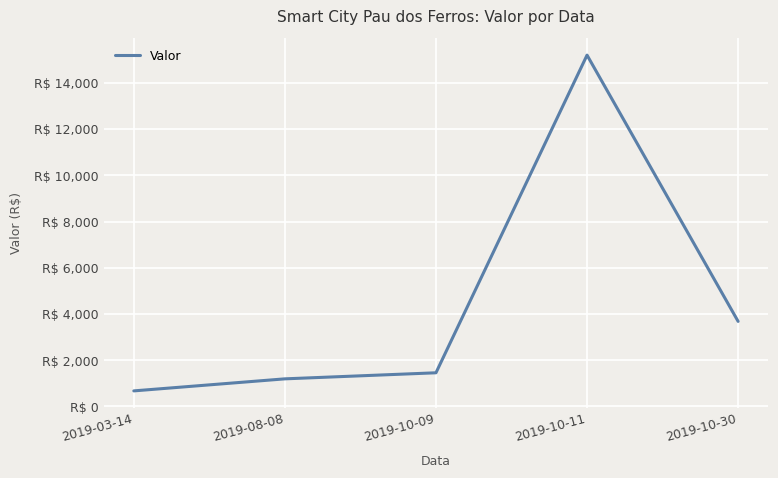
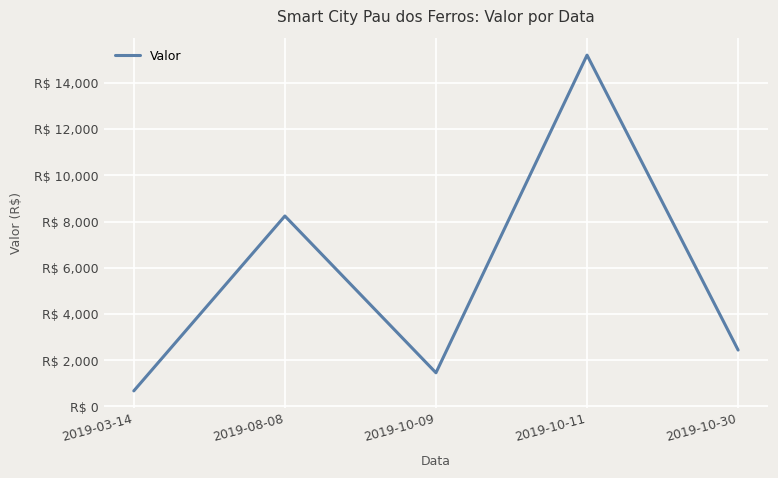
2019-08-08: R$ 1,200 -> R$ 8,200
2019-10-30: R$ 3,700 -> R$ 2,400
